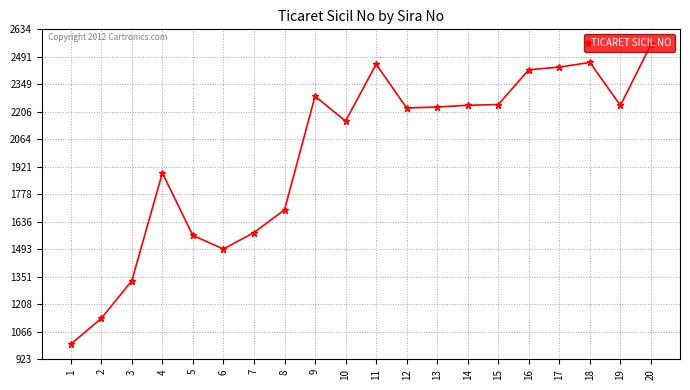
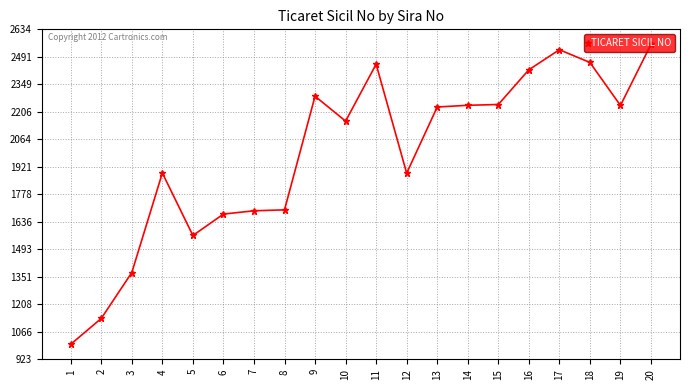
3: 1330 -> 1370
6: 1500 -> 1680
7: 1580 -> 1690
12: 2230 -> 1890
17: 2440 -> 2530
